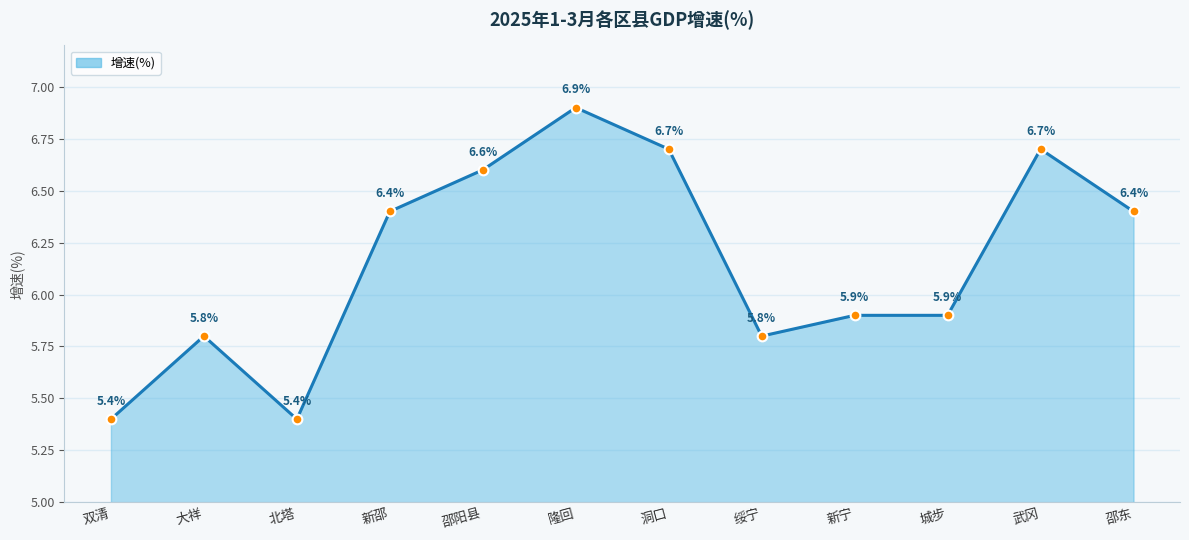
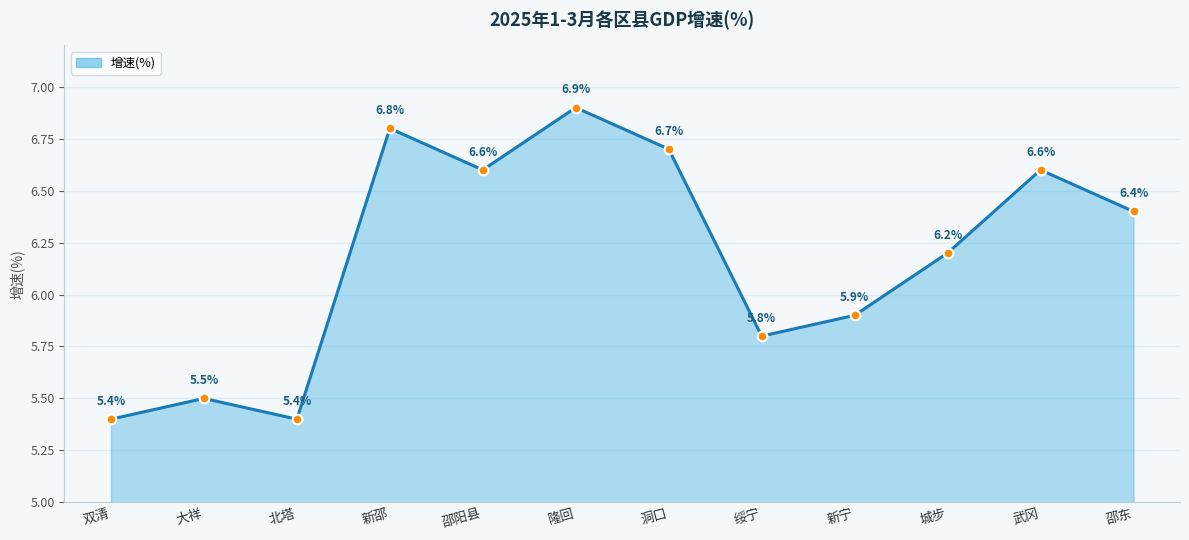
大祥: 5.8% -> 5.5%
新邵: 6.4% -> 6.8%
城步: 5.9% -> 6.2%
武冈: 6.7% -> 6.6%
